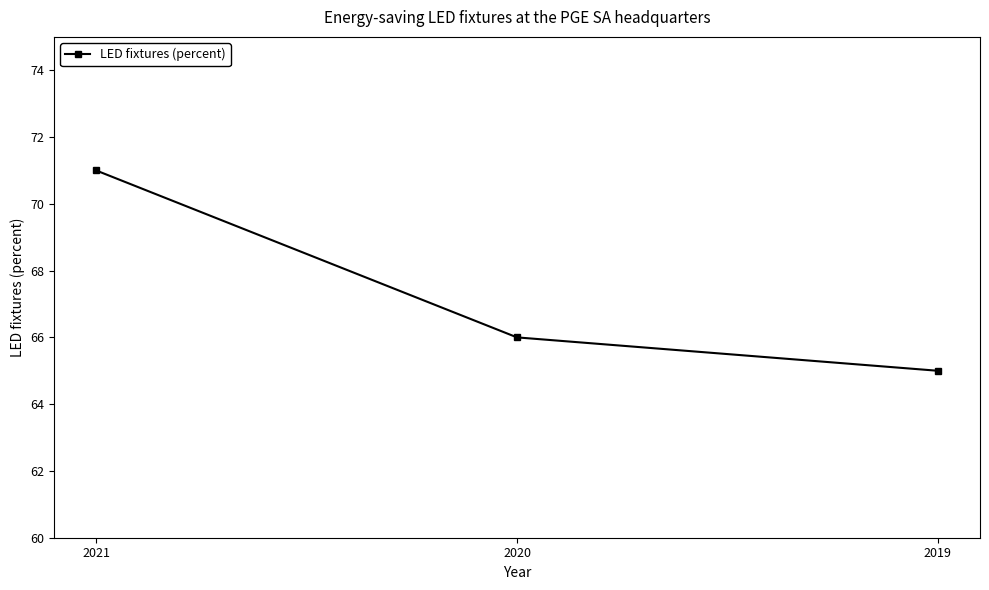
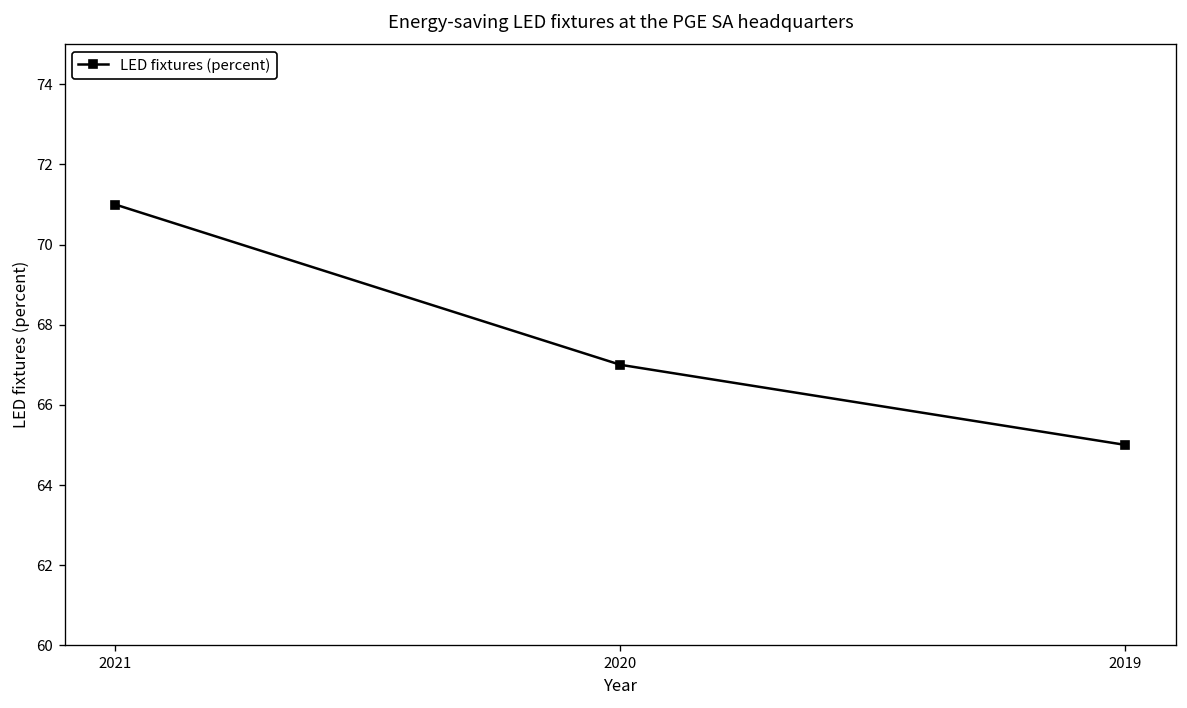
2020: 66 -> 67
